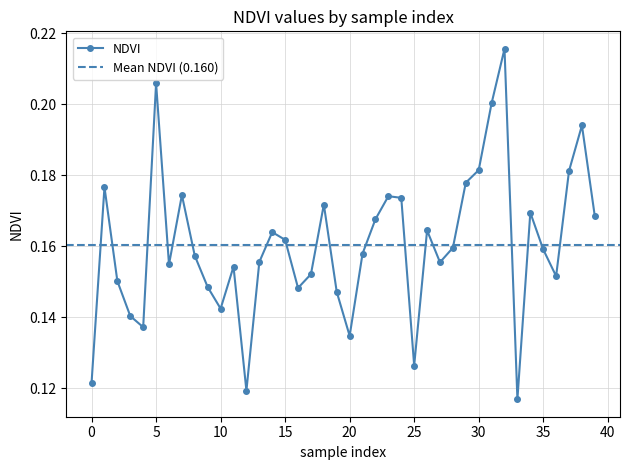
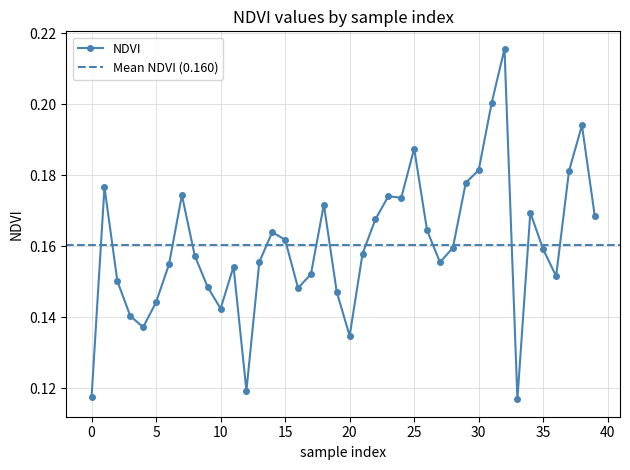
0: 0.122 -> 0.117
5: 0.206 -> 0.144
25: 0.126 -> 0.188
